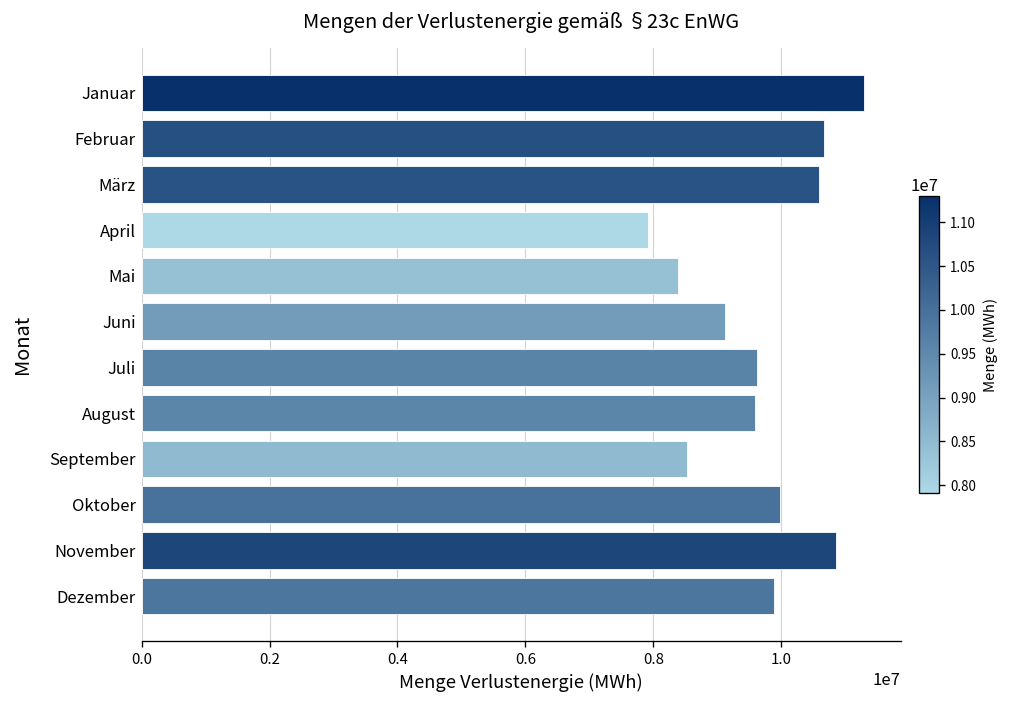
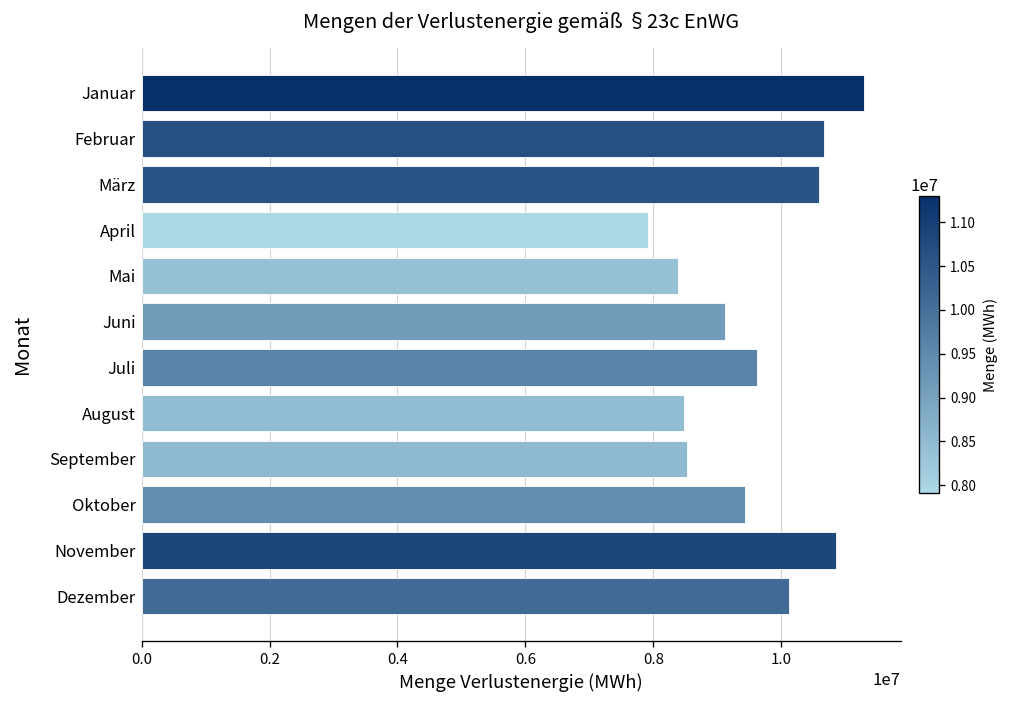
August: 9600000 -> 8500000
Oktober: 10000000 -> 9400000
Dezember: 9900000 -> 10100000
